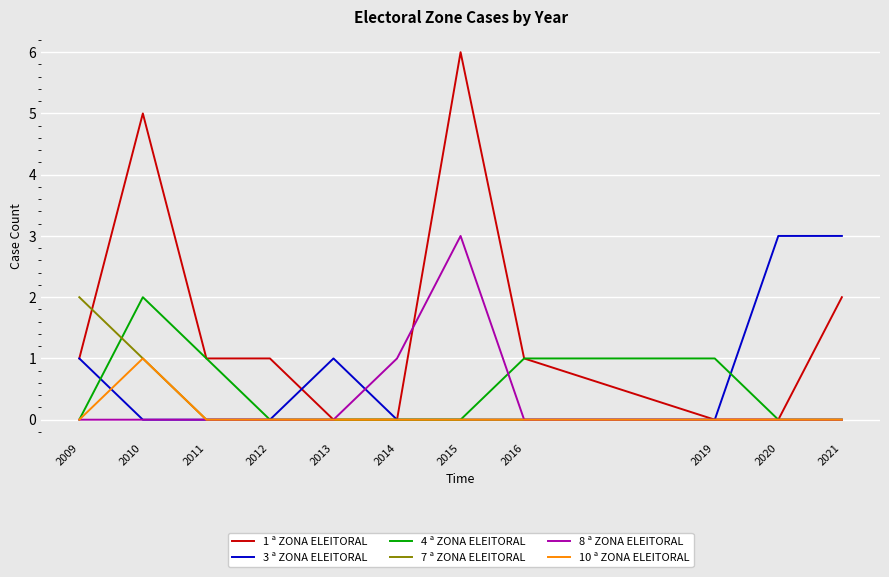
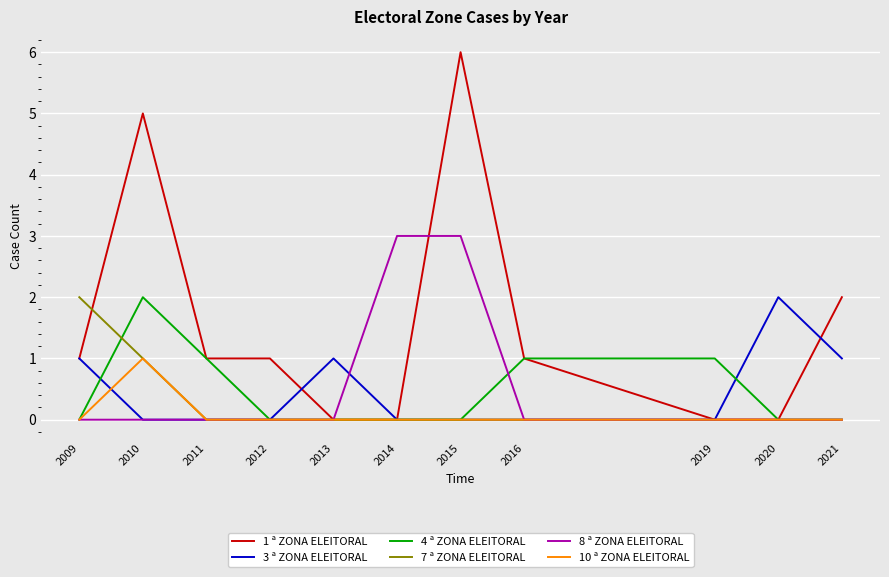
8 ª ZONA ELEITORAL, 2014: 1 -> 3
3 ª ZONA ELEITORAL, 2020: 3 -> 2
3 ª ZONA ELEITORAL, 2021: 3 -> 1
